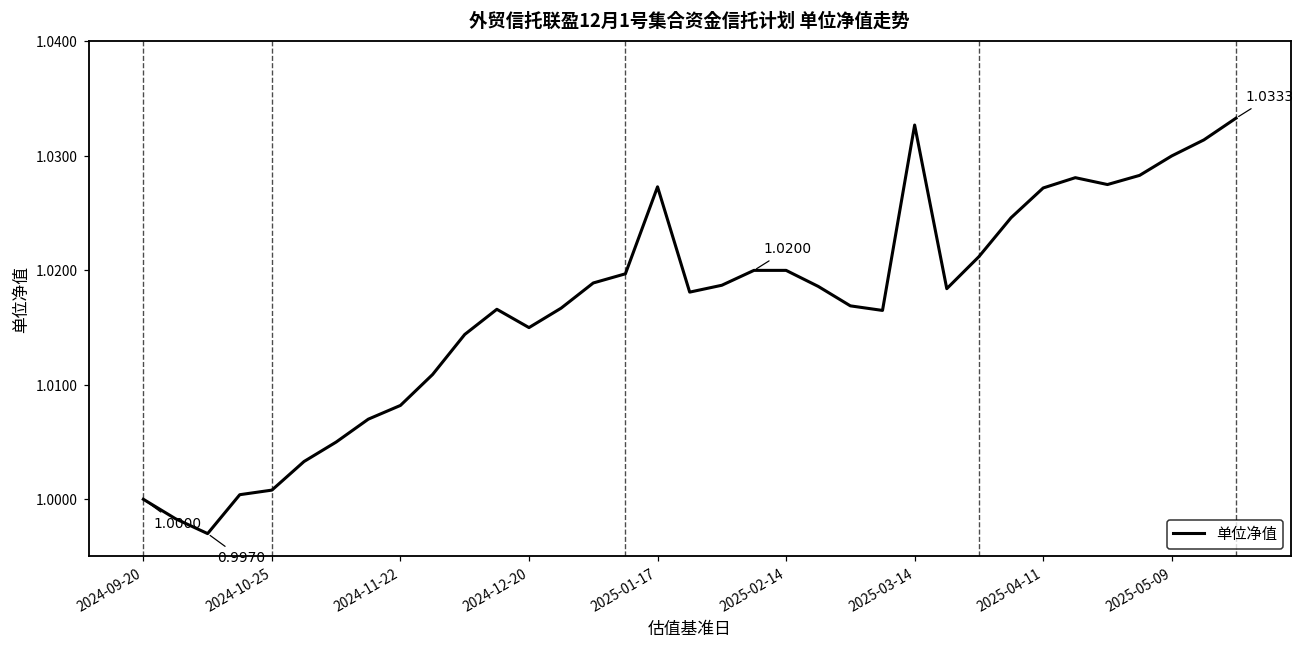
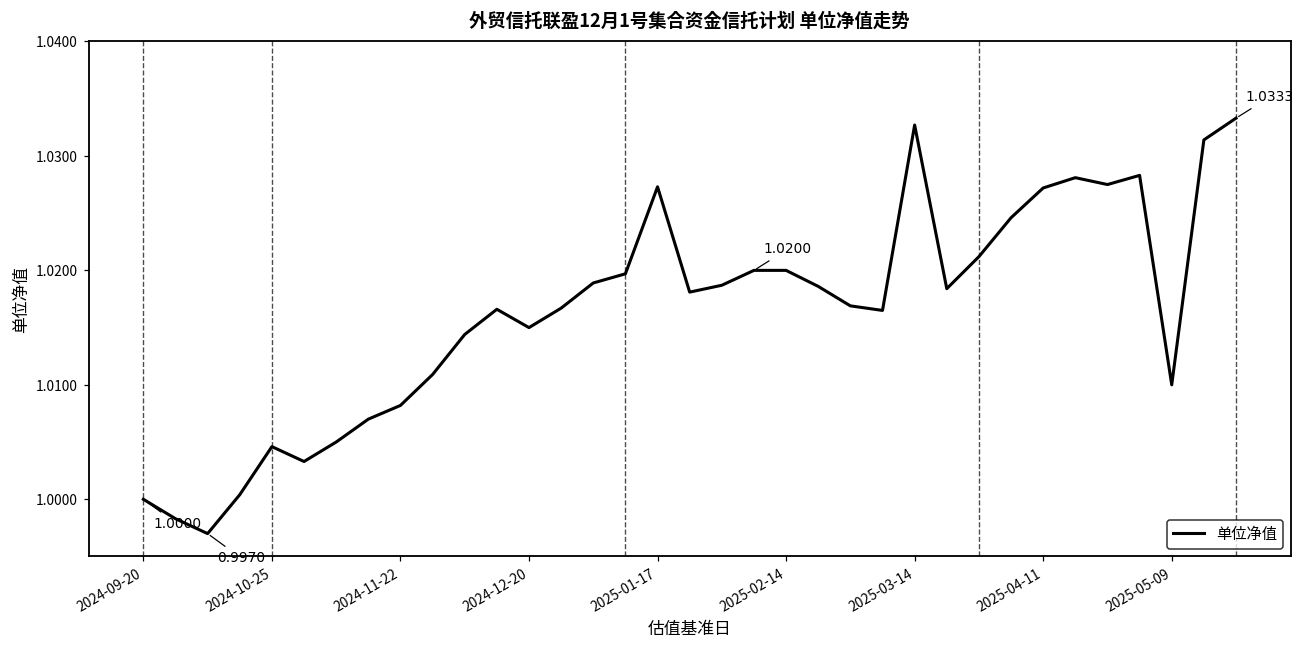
2024-10-25: 1.0008 -> 1.0046
2025-05-09: 1.03 -> 1.01
